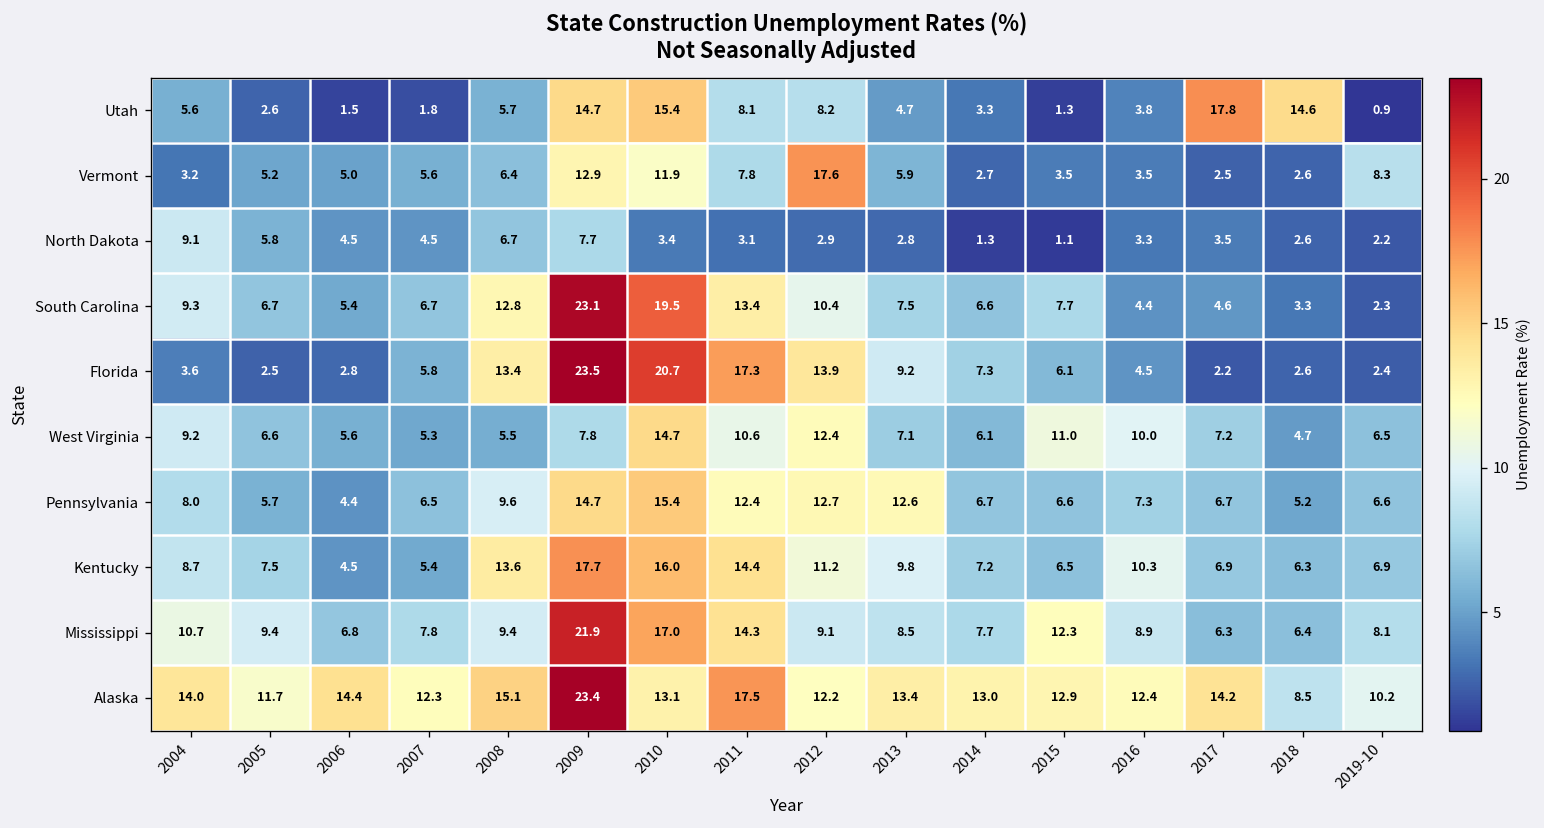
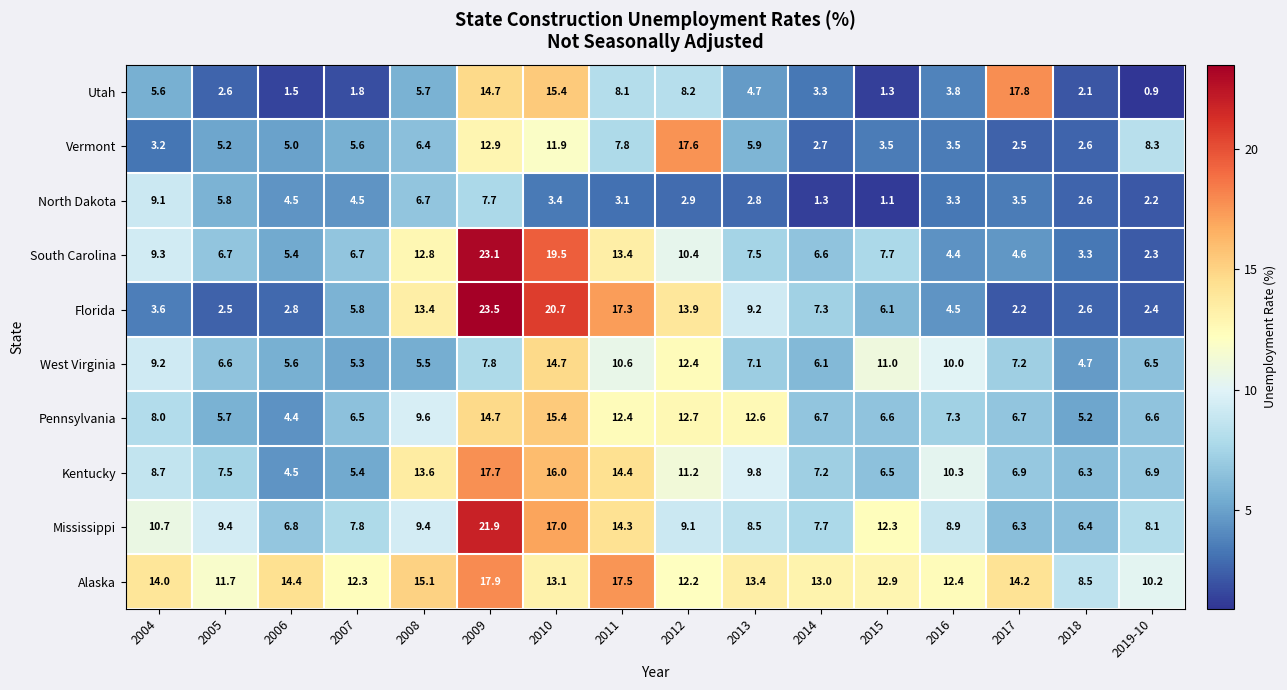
Utah, 2018: 14.6 -> 2.1
Alaska, 2009: 23.4 -> 17.9
